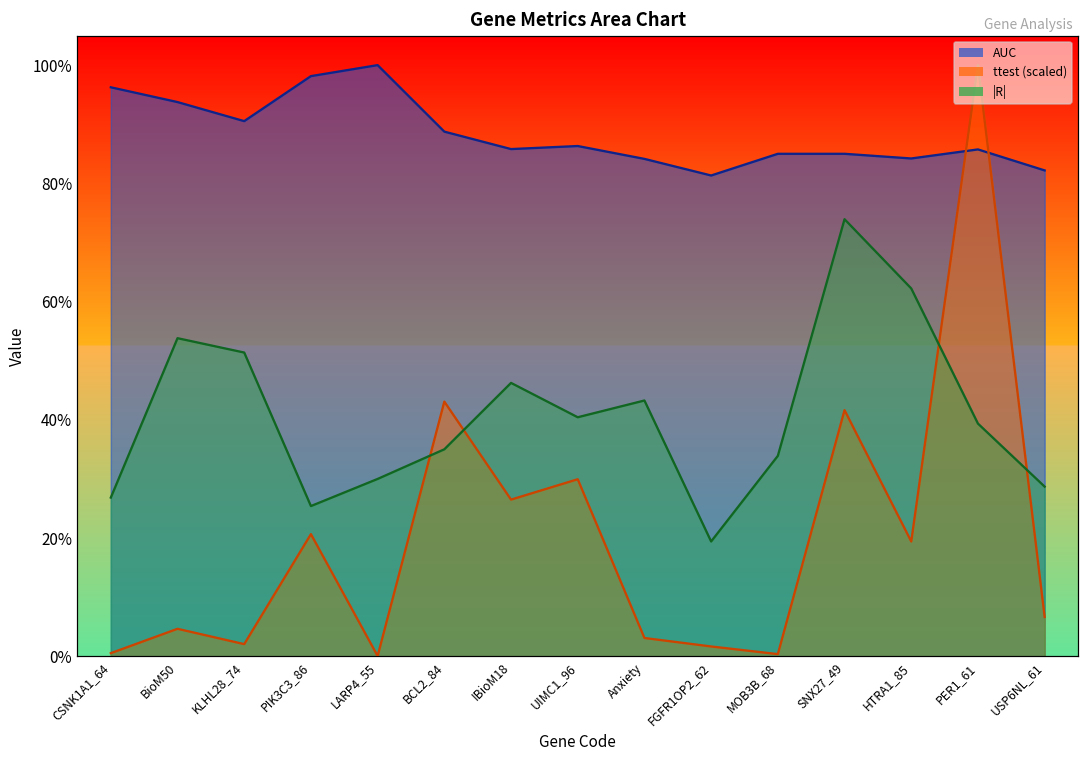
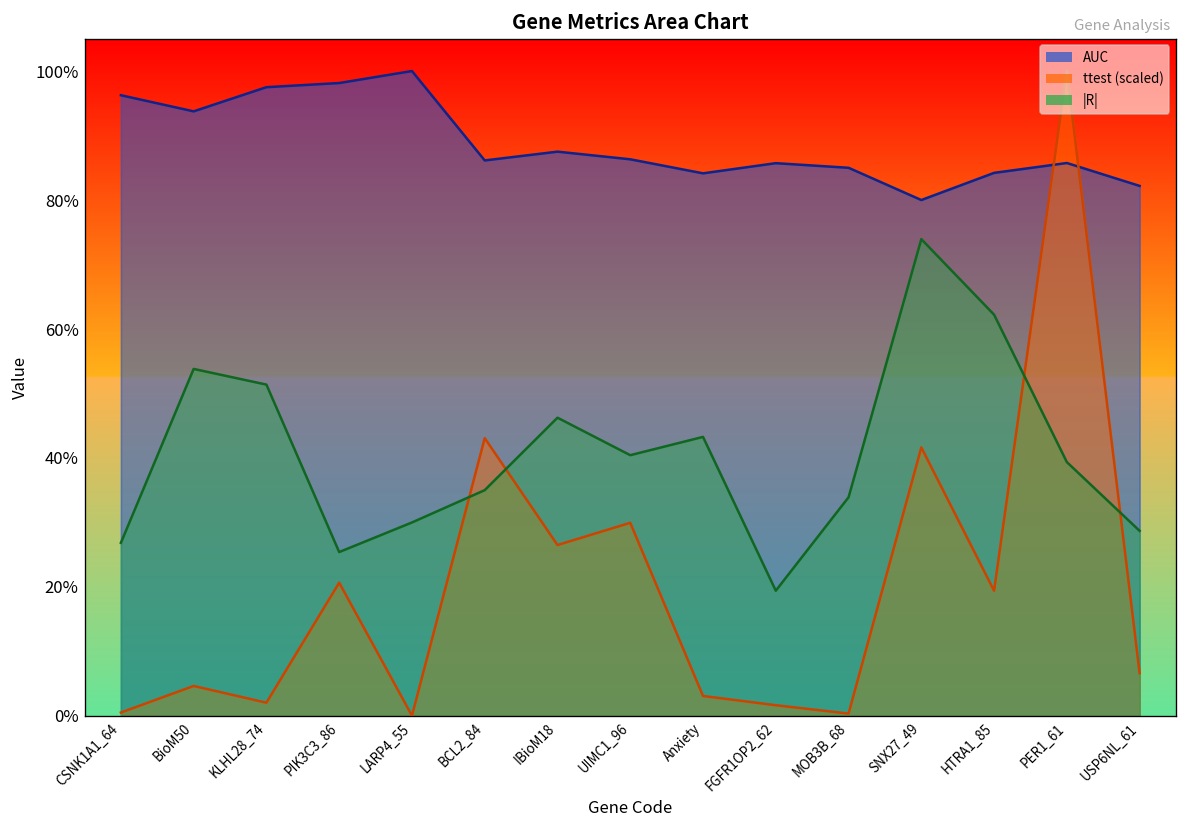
AUC, KLHL28_74: 91% -> 97%
AUC, BCL2_84: 89% -> 86%
AUC, IBioM18: 86% -> 88%
AUC, FGFR1OP2_62: 81% -> 86%
AUC, SNX27_49: 85% -> 80%
